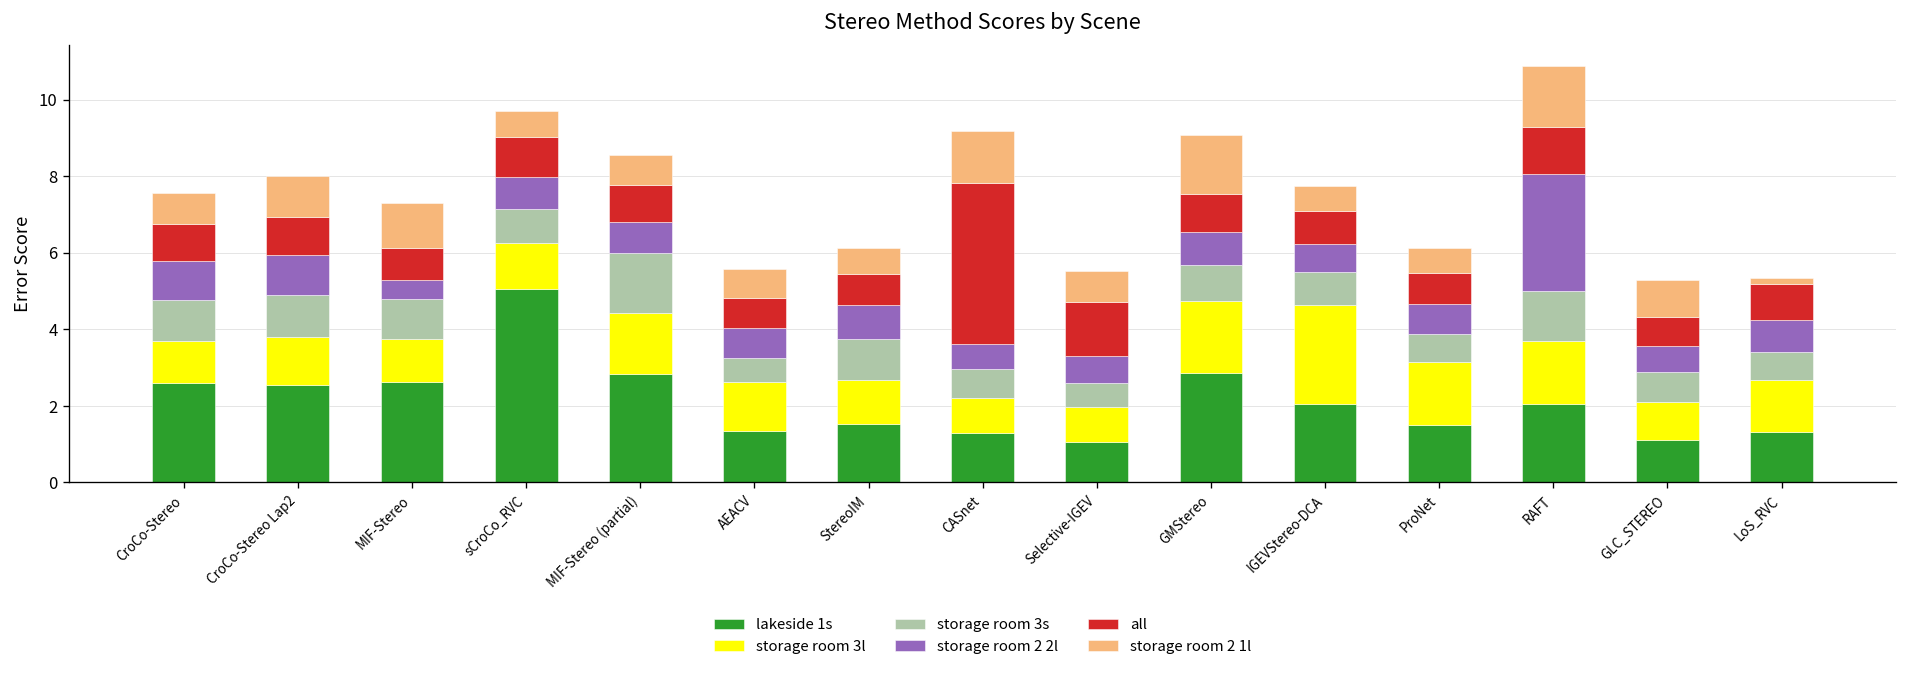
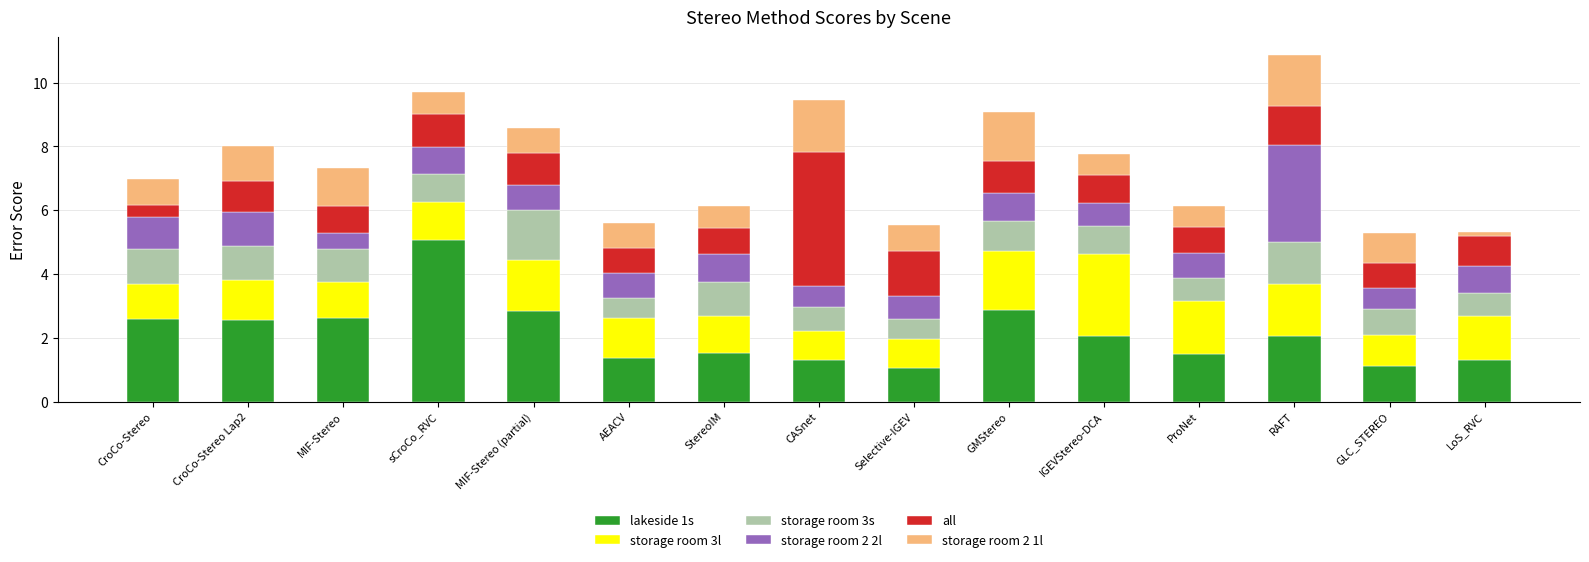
all, CroCo-Stereo: 1.0 -> 0.4
storage room 2 1l, CASnet: 1.4 -> 1.6
